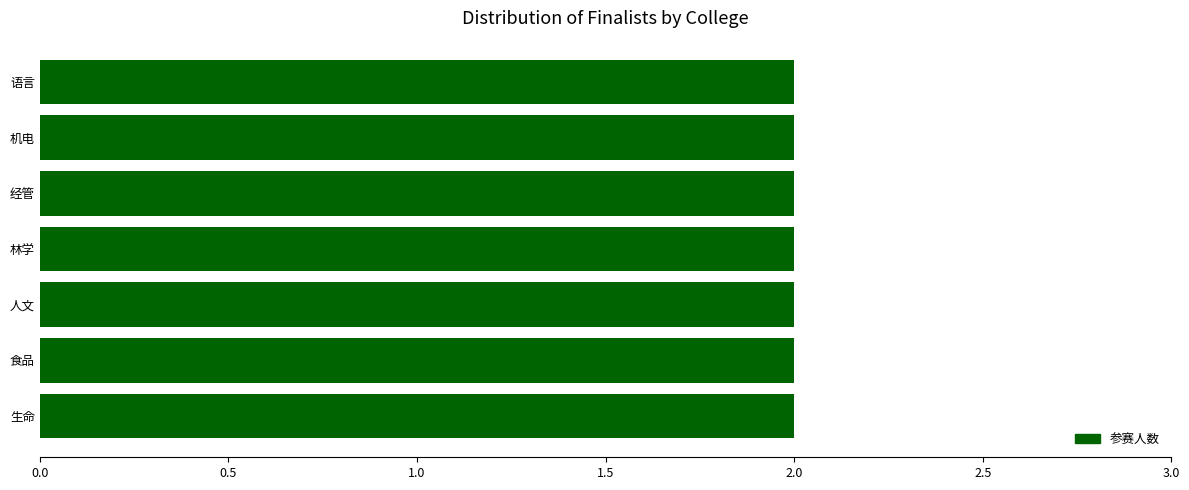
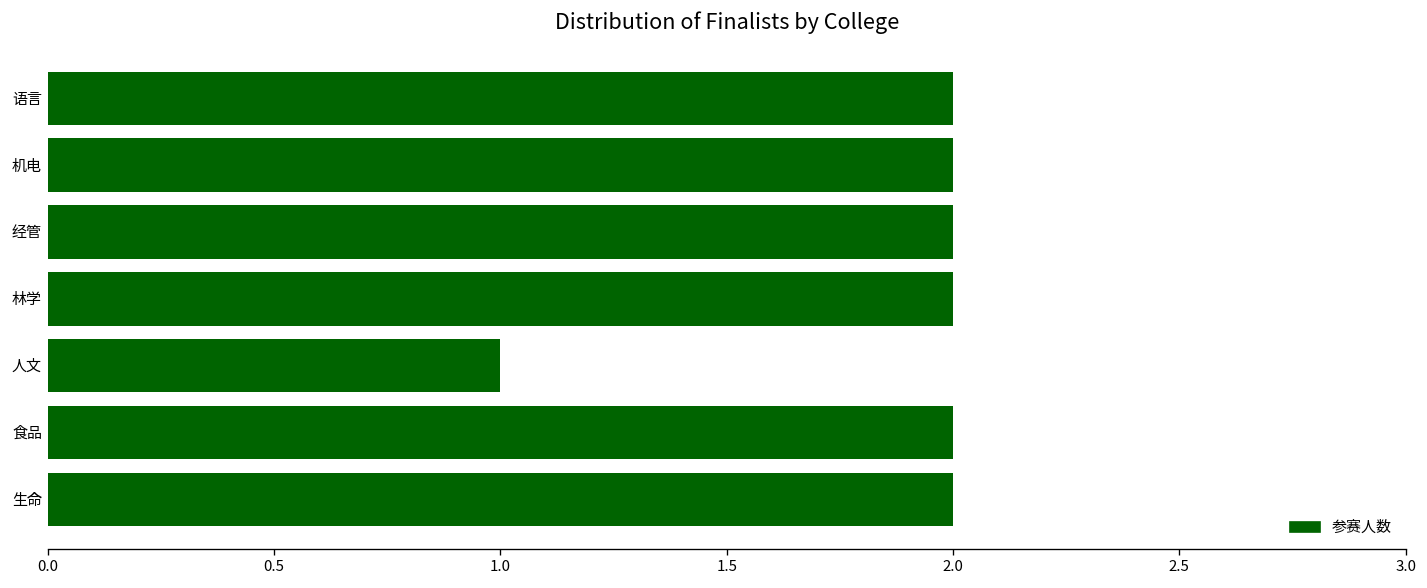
人文: 2 -> 1
